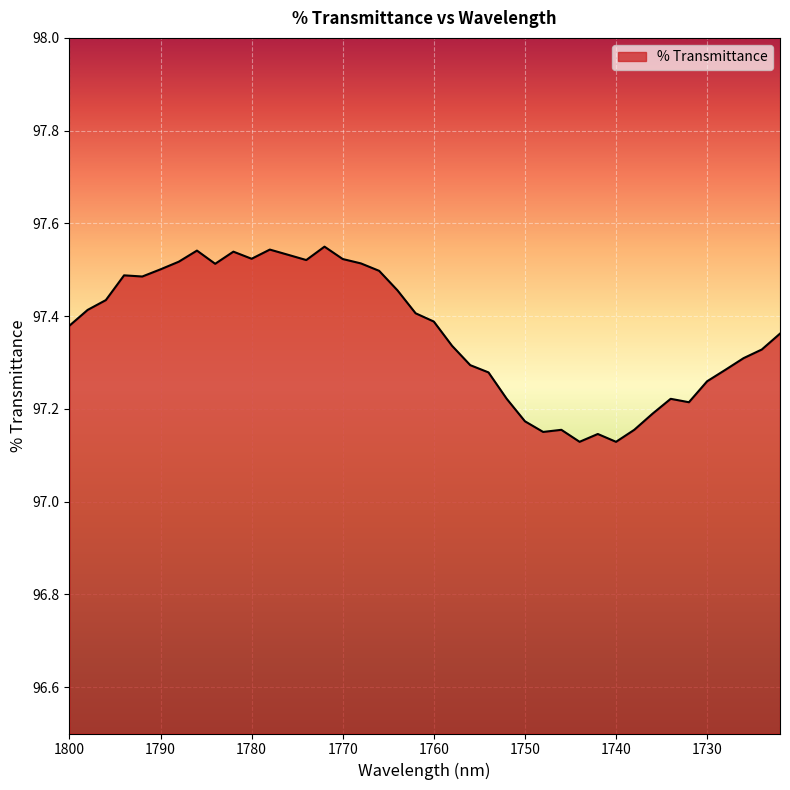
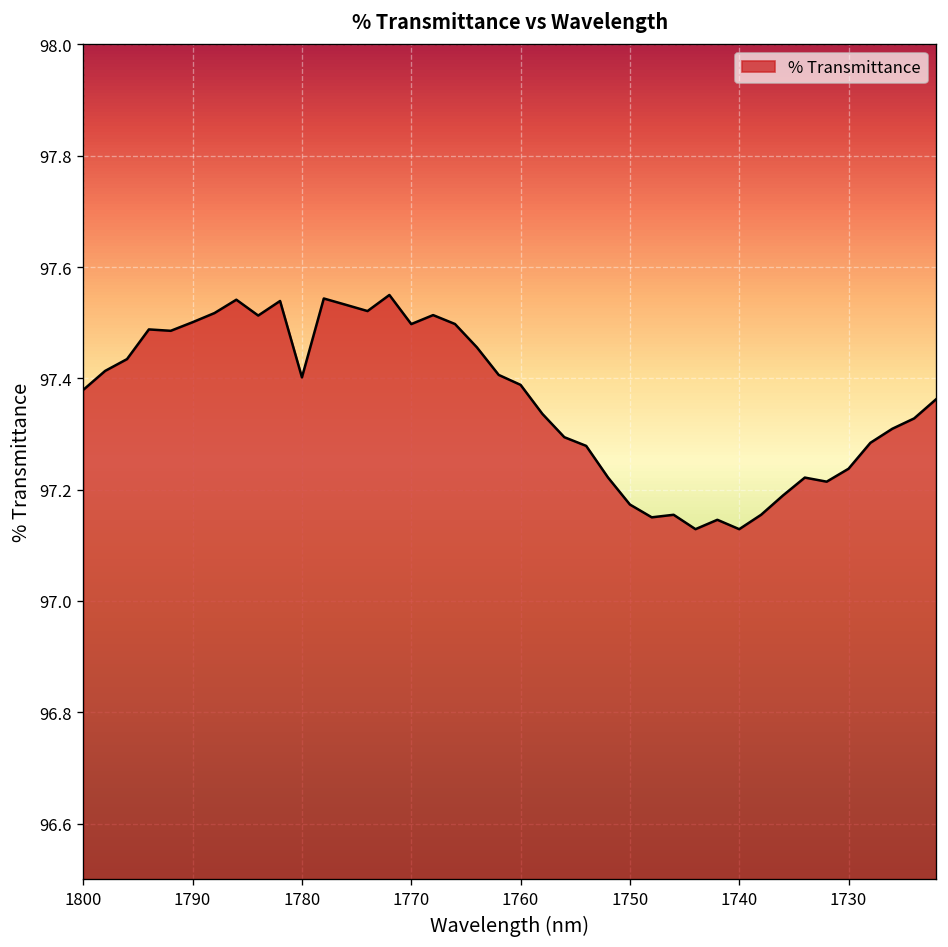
1780: 97.52 -> 97.40
1770: 97.52 -> 97.50
1730: 97.26 -> 97.24
